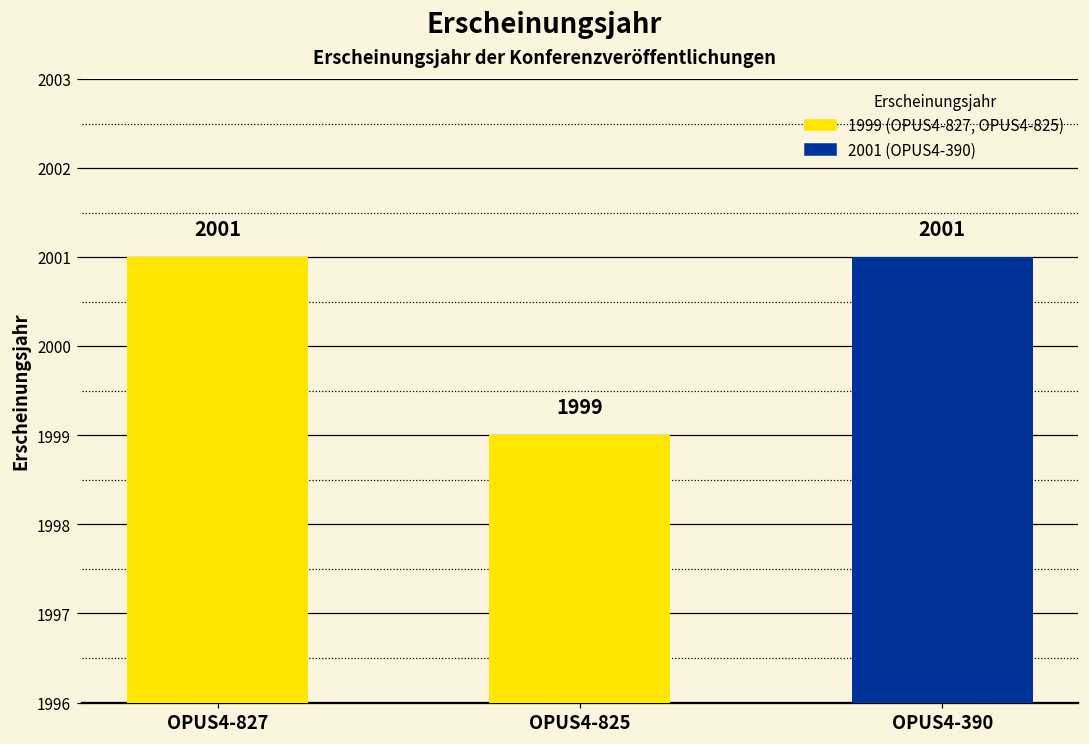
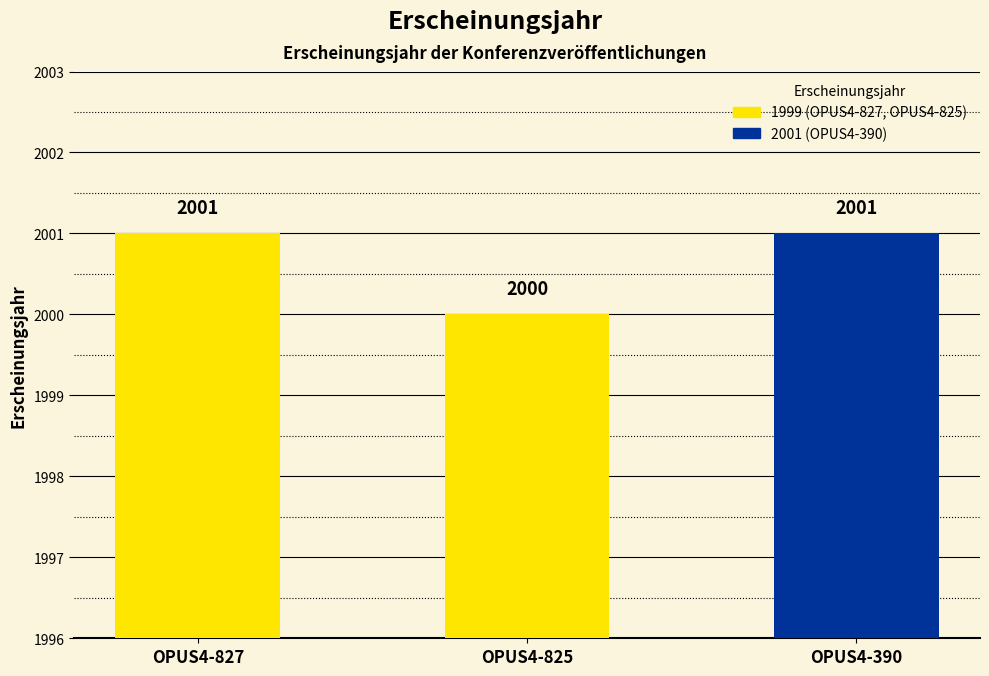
OPUS4-825: 1999 -> 2000
